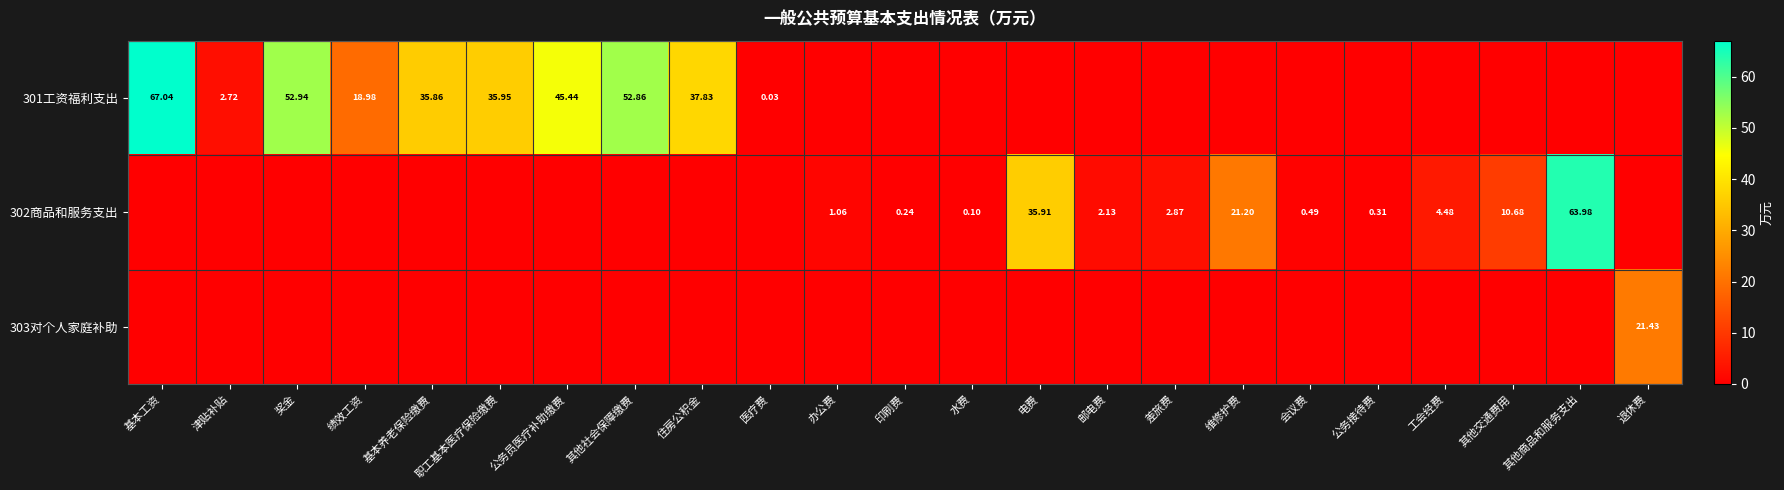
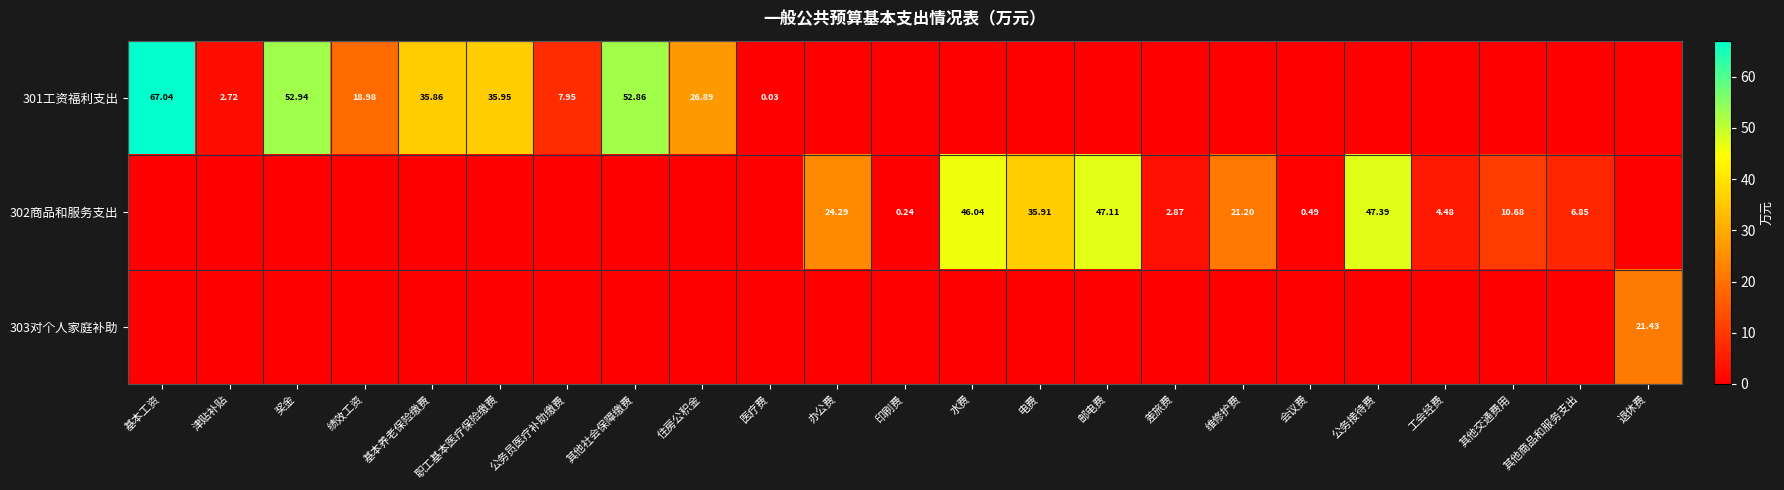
301工资福利支出, 公务员医疗补助缴费: 45.44 -> 7.95
301工资福利支出, 住房公积金: 37.83 -> 26.89
302商品和服务支出, 办公费: 1.06 -> 24.29
302商品和服务支出, 水费: 0.10 -> 46.04
302商品和服务支出, 邮电费: 2.13 -> 47.11
302商品和服务支出, 公务接待费: 0.31 -> 47.39
302商品和服务支出, 其他商品和服务支出: 63.98 -> 6.85
